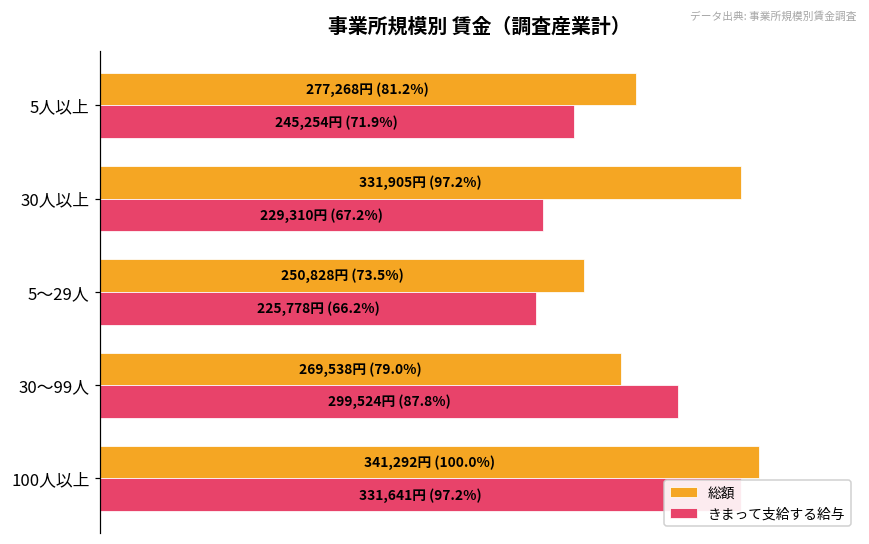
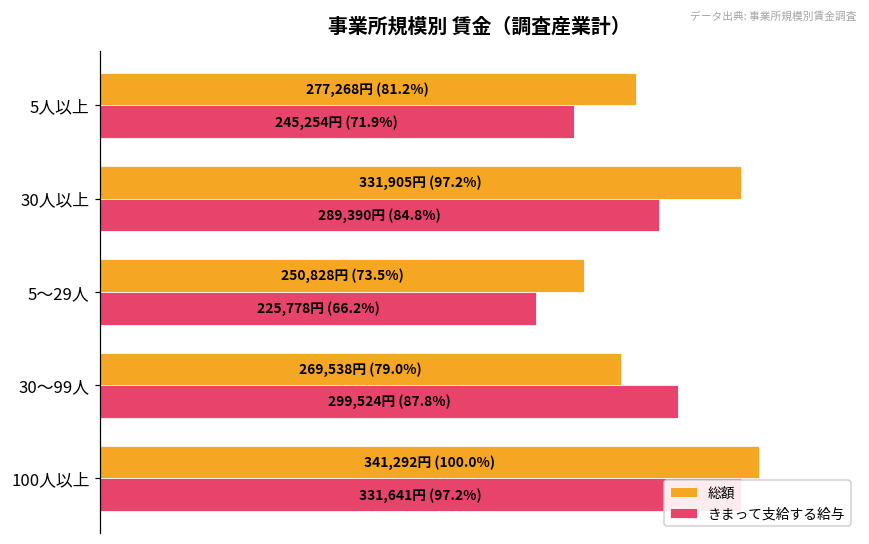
きまって支給する給与, 30人以上: 229,310円 (67.2%) -> 289,390円 (84.8%)
